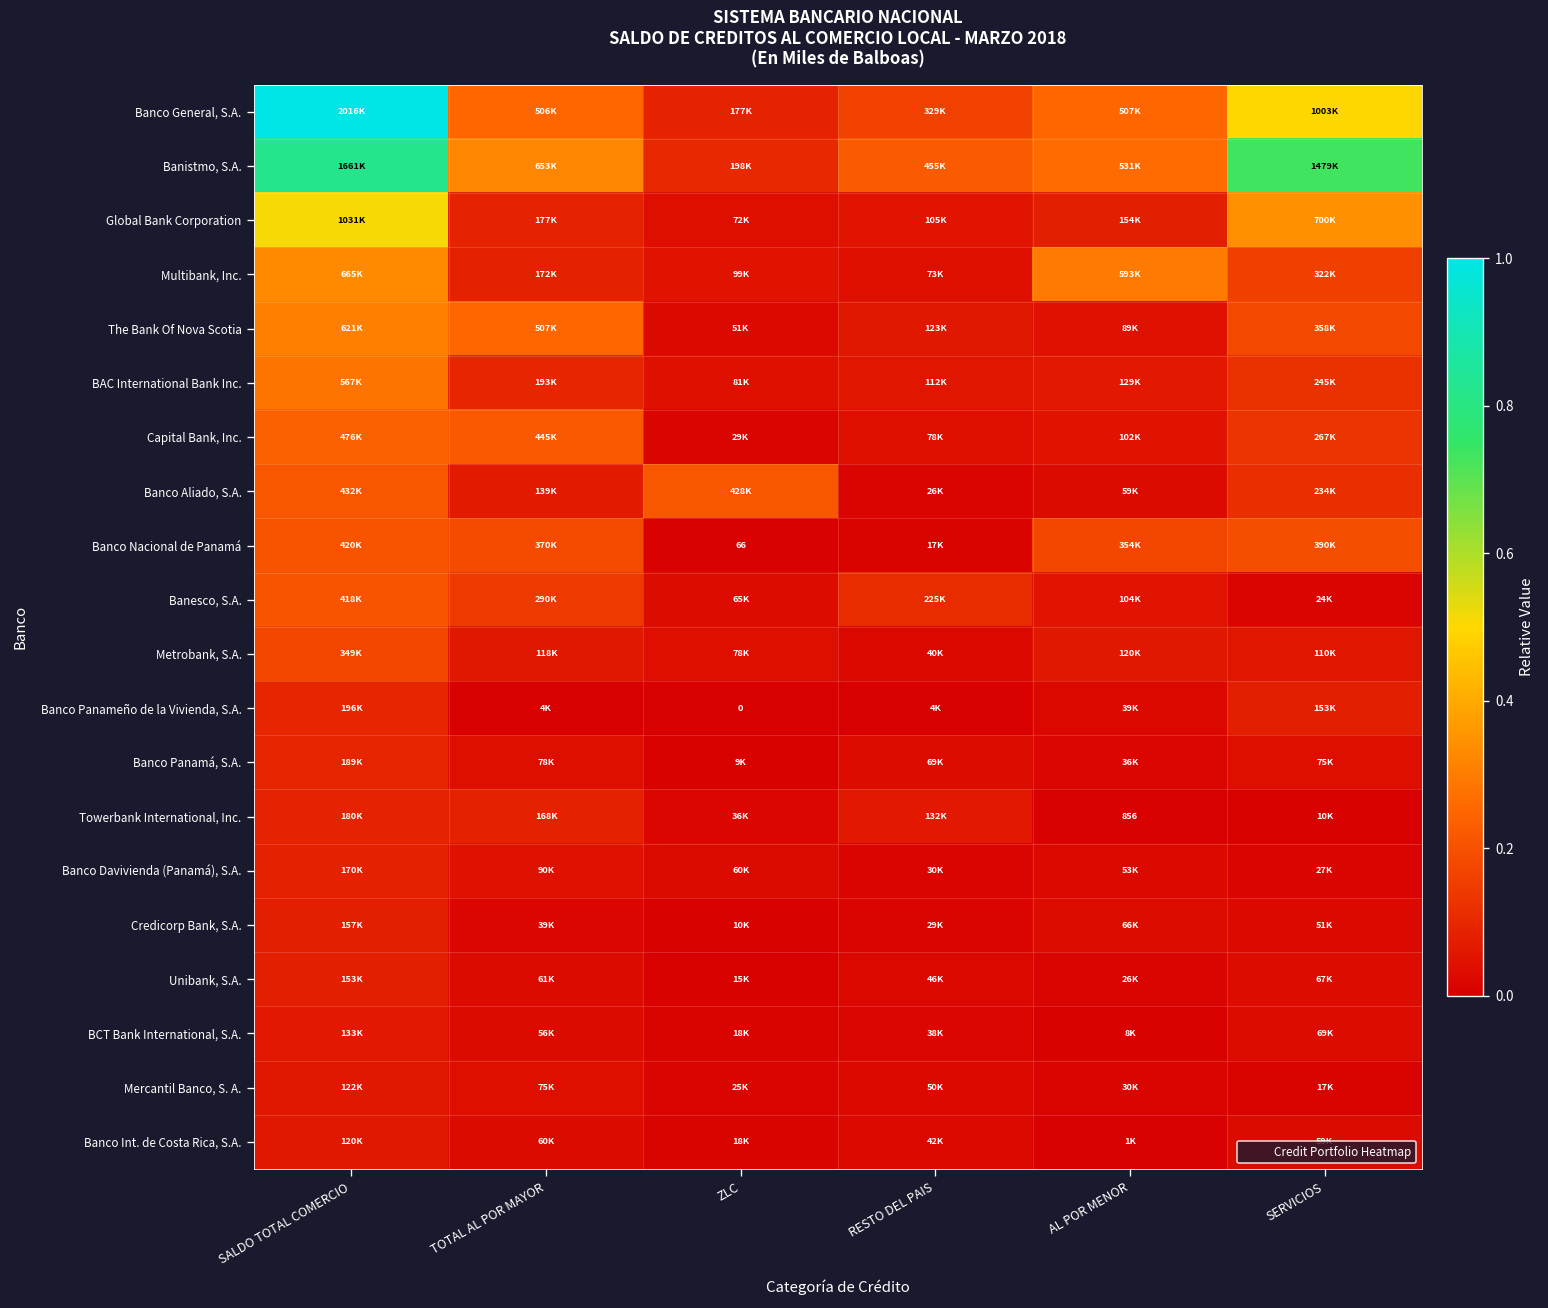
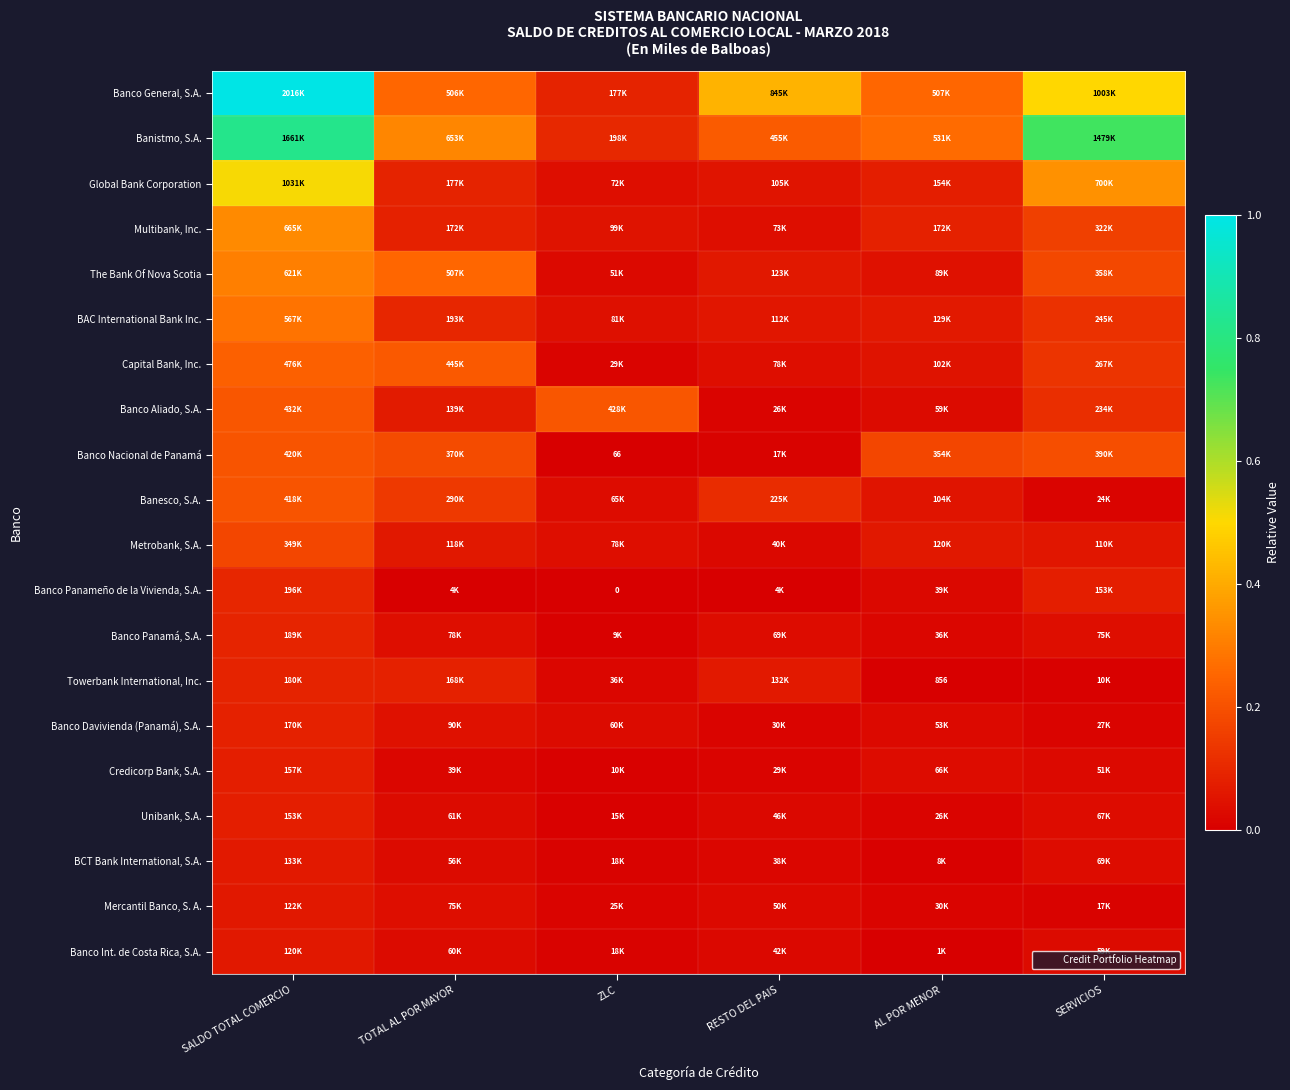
Banco General, S.A., RESTO DEL PAIS: 329K -> 845K
Multibank, Inc., AL POR MENOR: 593K -> 172K
